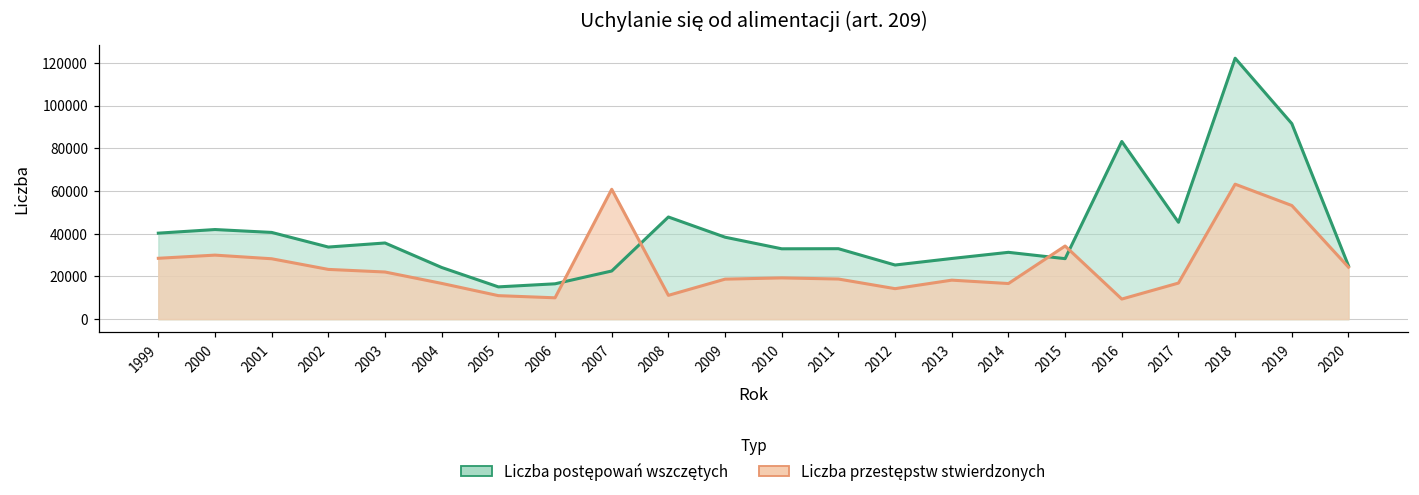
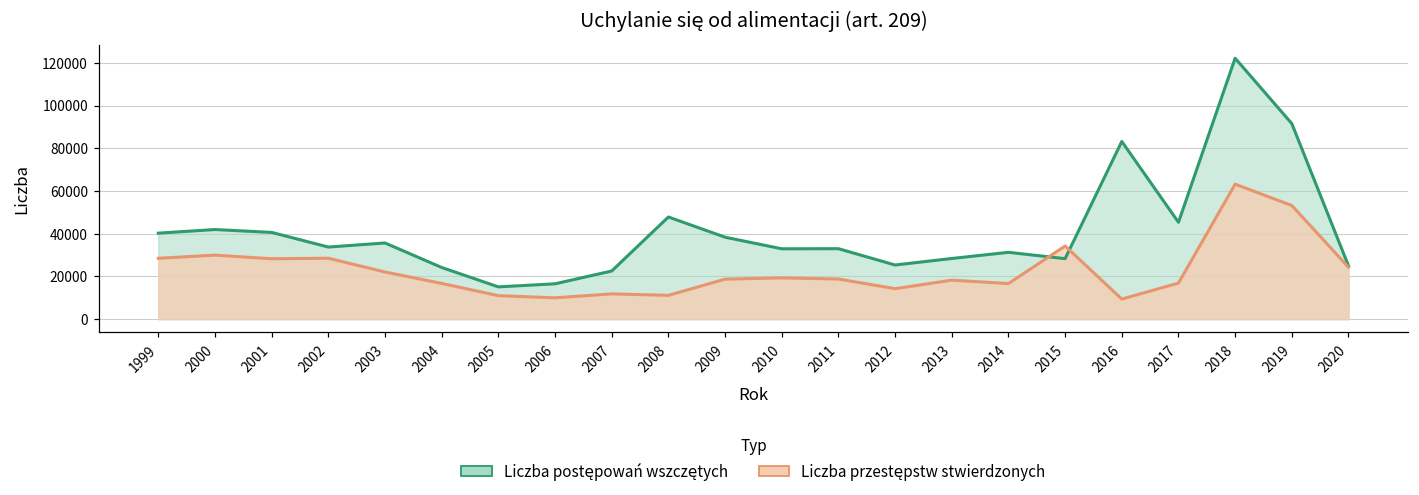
Liczba przestępstw stwierdzonych, 2002: 23000 -> 29000
Liczba przestępstw stwierdzonych, 2007: 61000 -> 12000
